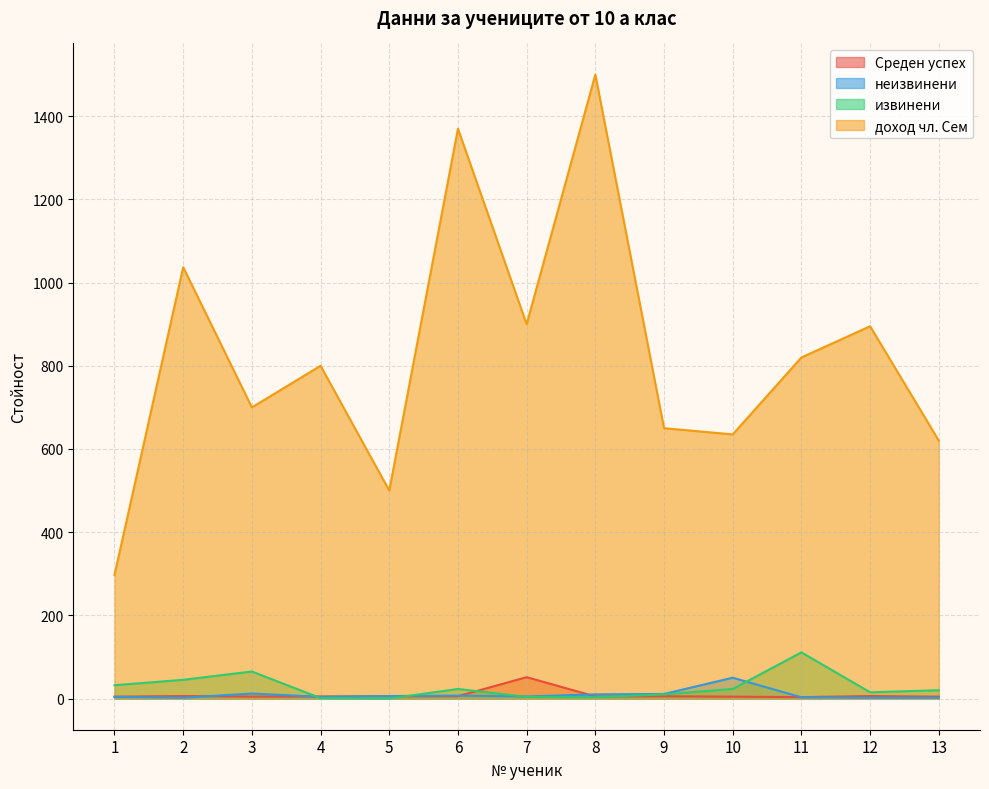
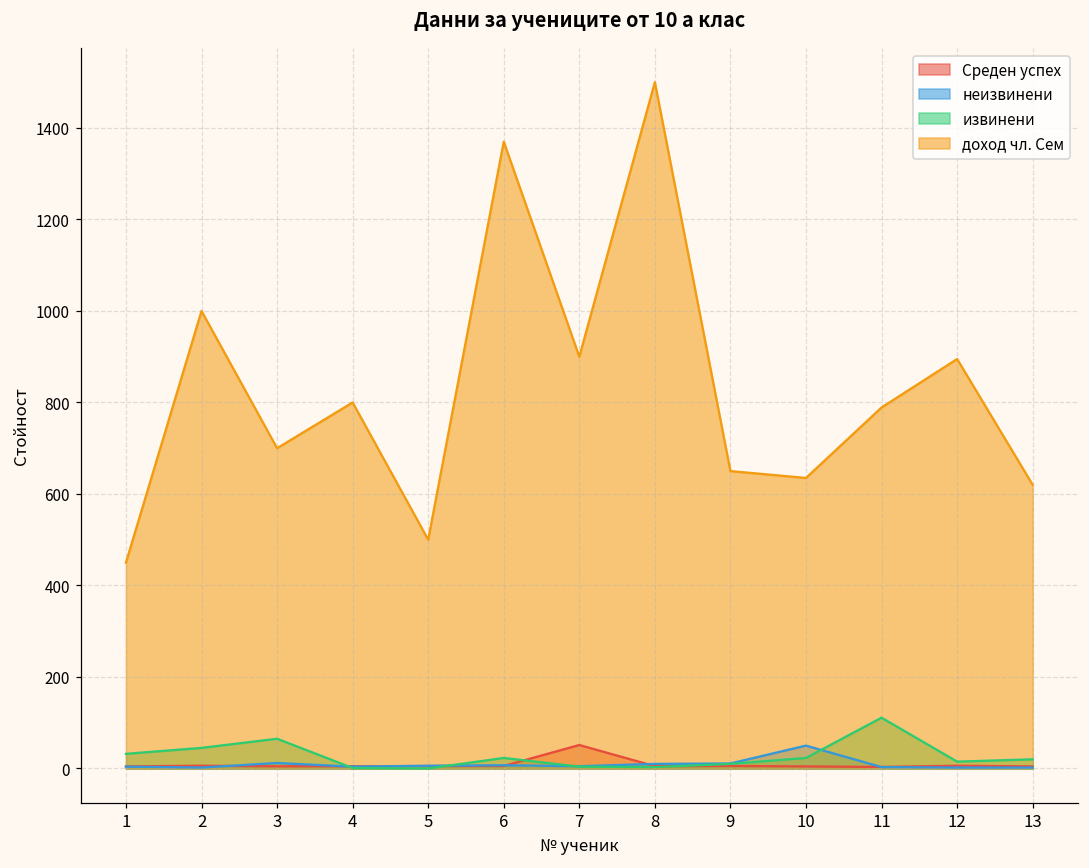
доход чл. Сем, 1: 300 -> 450
доход чл. Сем, 2: 1040 -> 1000
доход чл. Сем, 11: 820 -> 790
